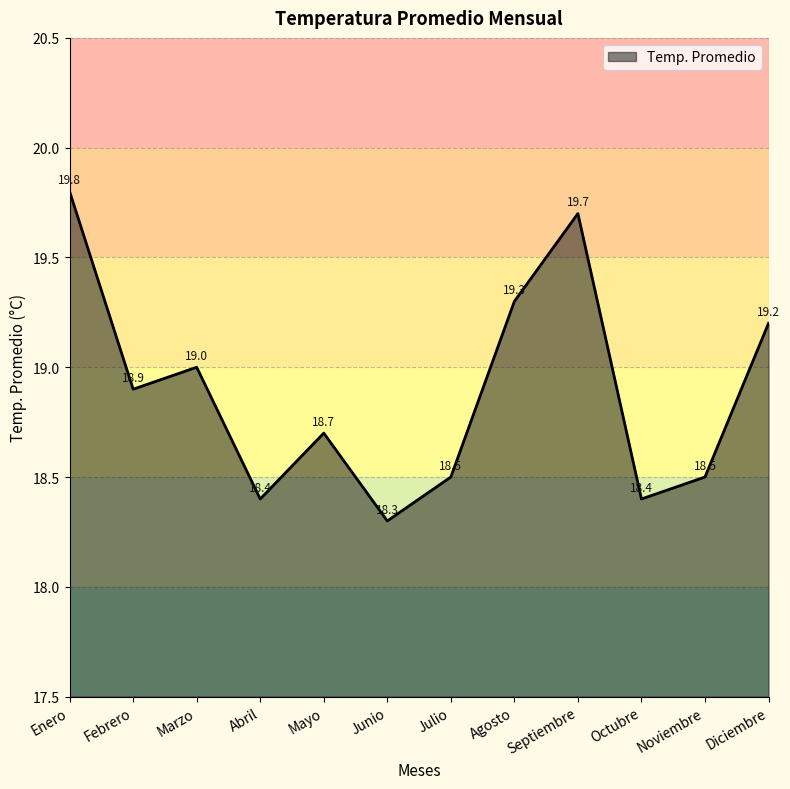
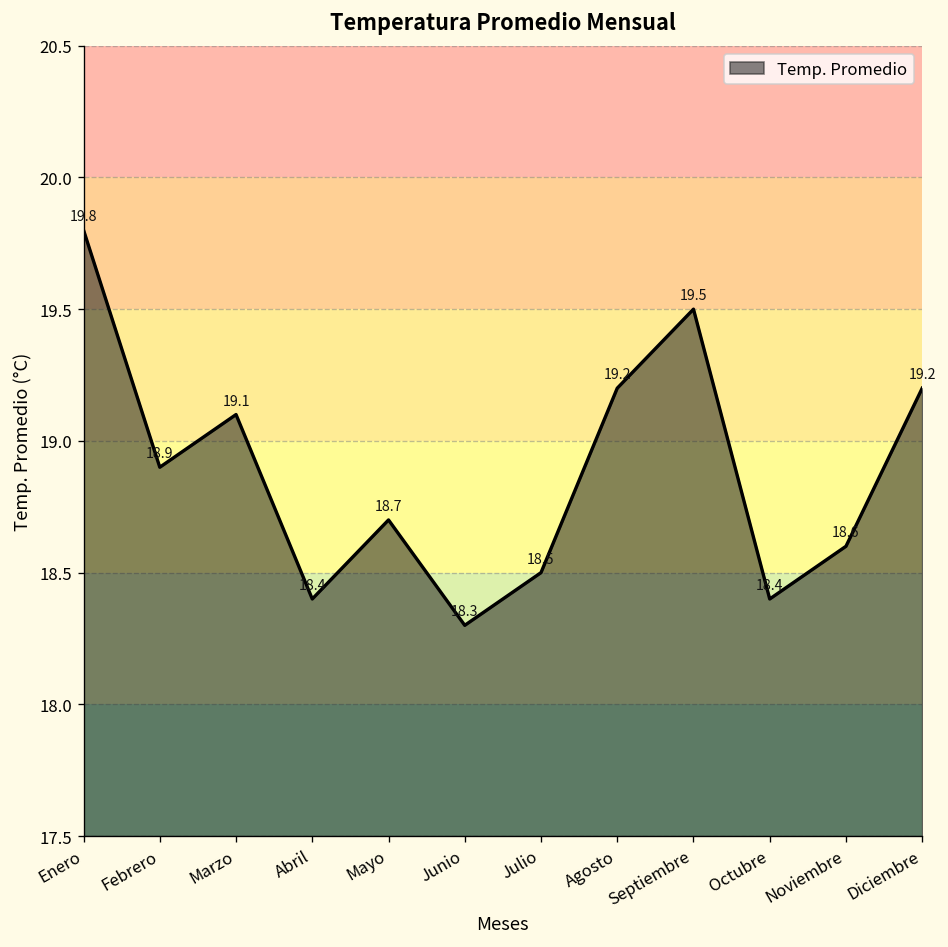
Marzo: 19.0 -> 19.1
Agosto: 19.3 -> 19.2
Septiembre: 19.7 -> 19.5
Noviembre: 18.5 -> 18.6
